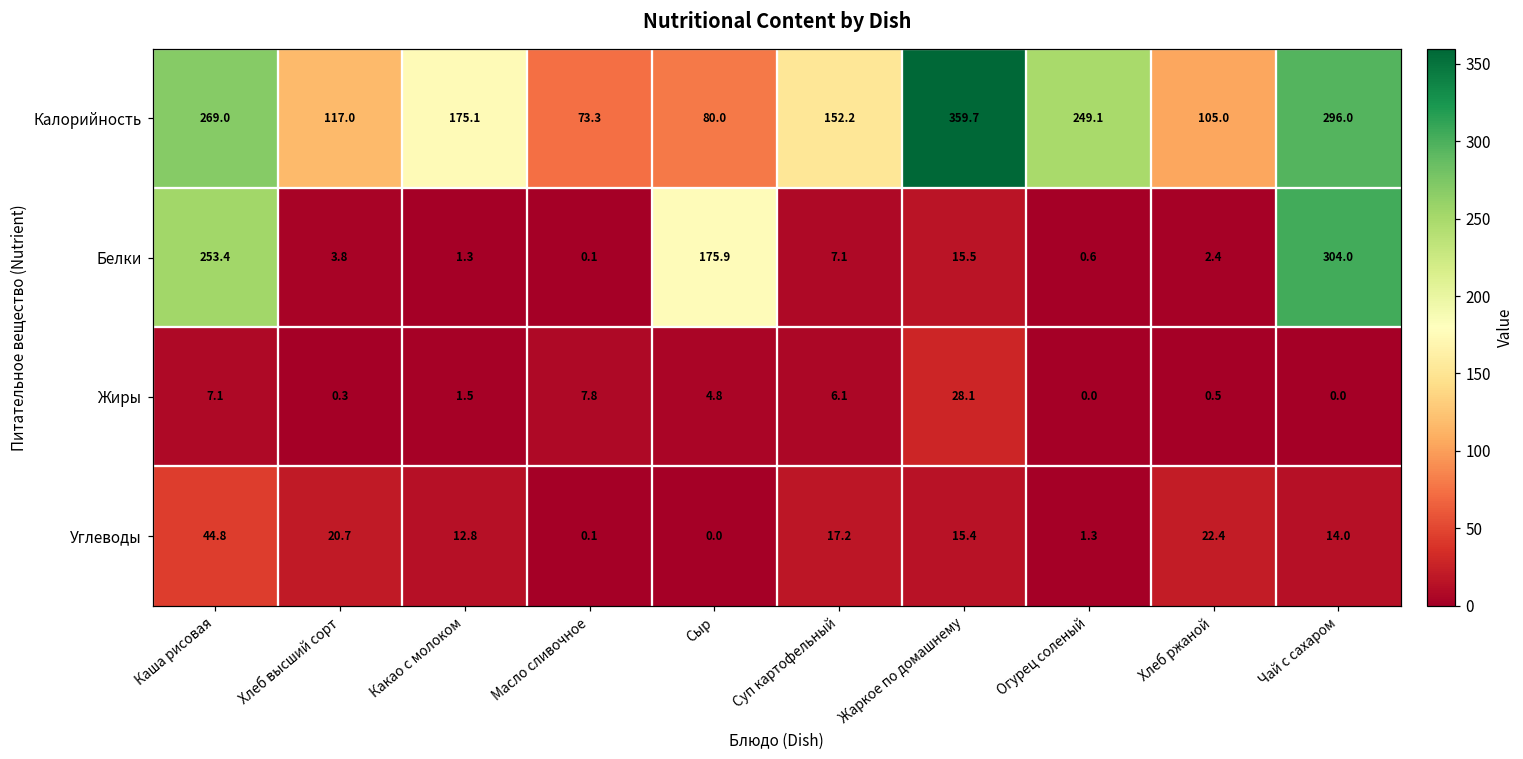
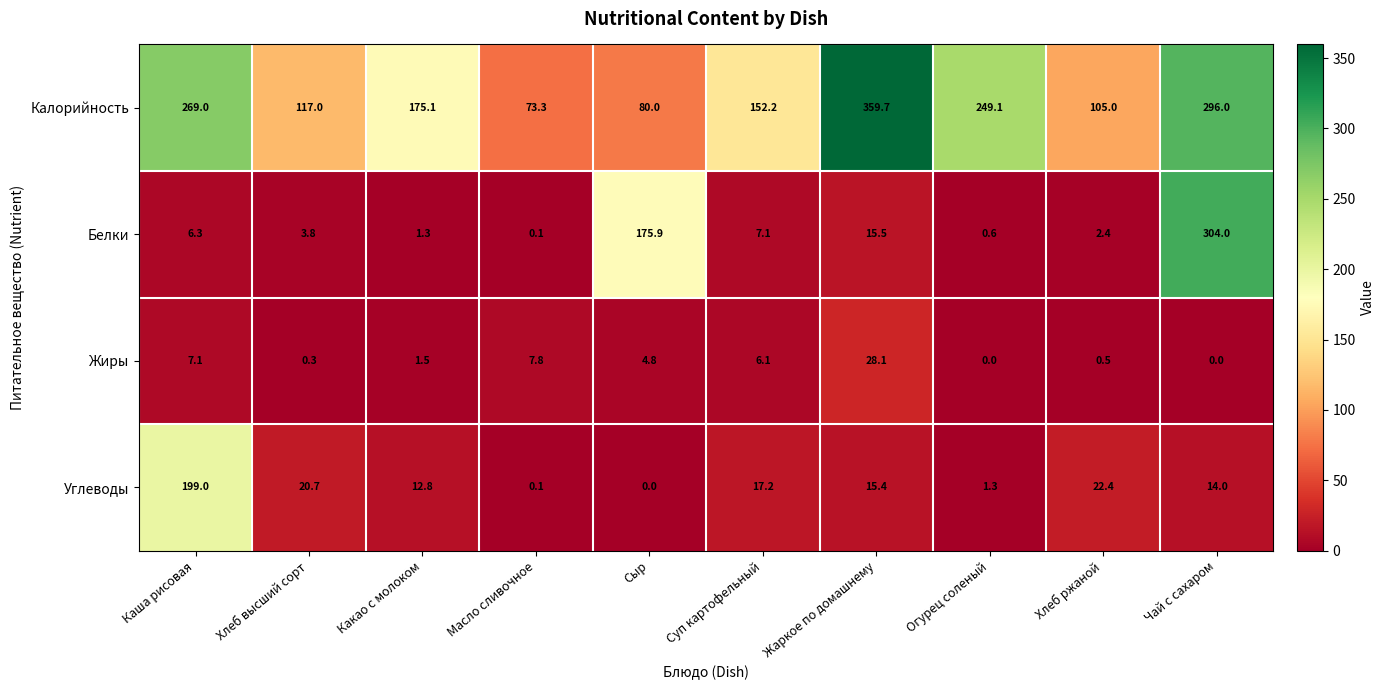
Белки, Каша рисовая: 253.4 -> 6.3
Углеводы, Каша рисовая: 44.8 -> 199.0
